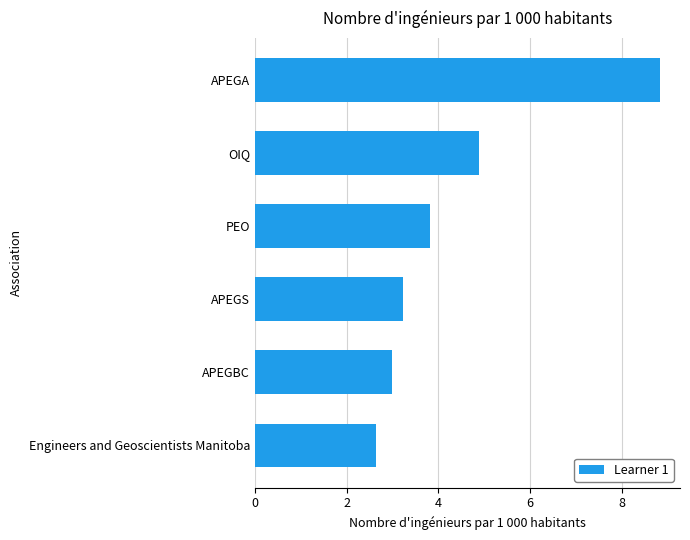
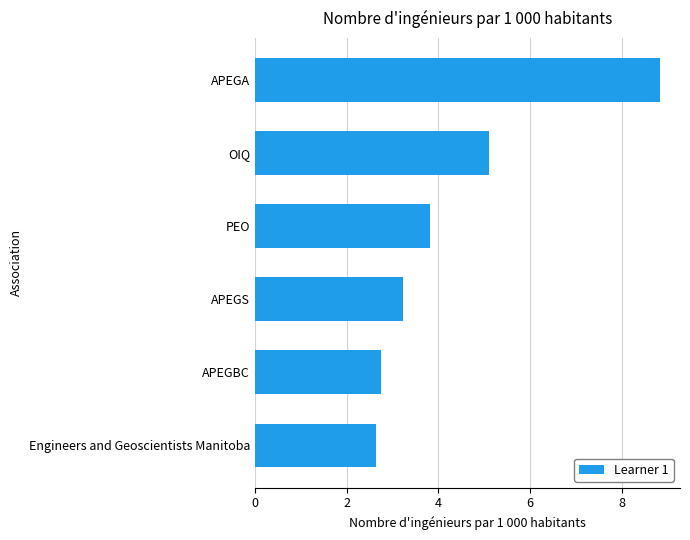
OIQ: 4.9 -> 5.1
APEGBC: 3.0 -> 2.7
